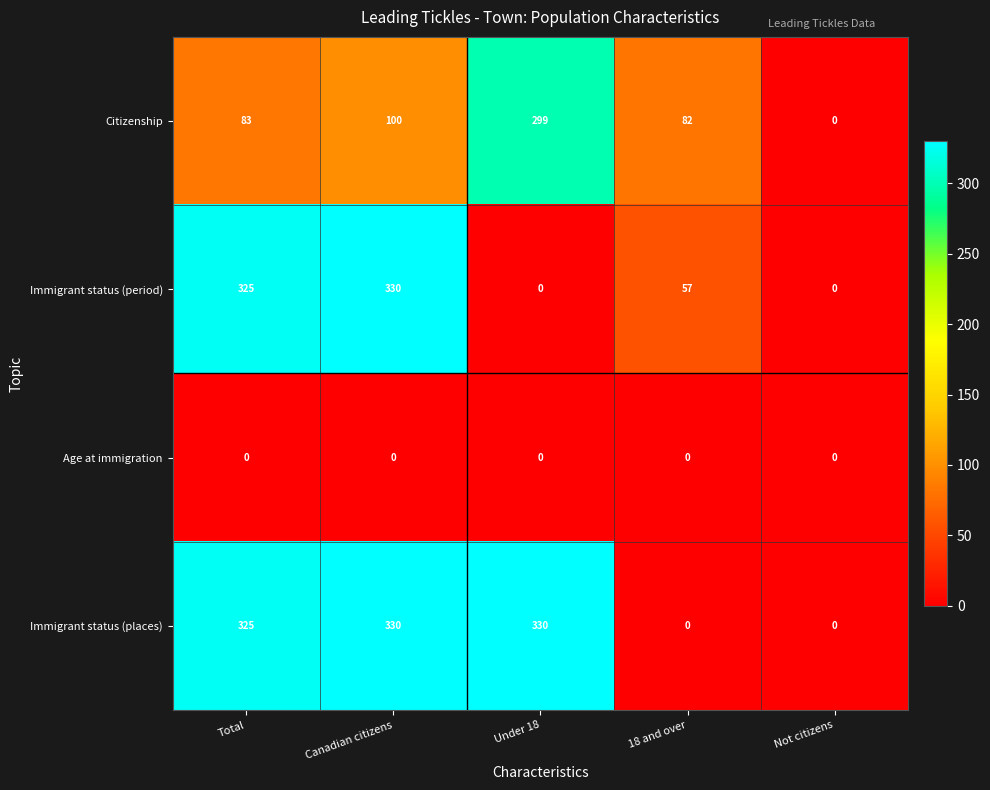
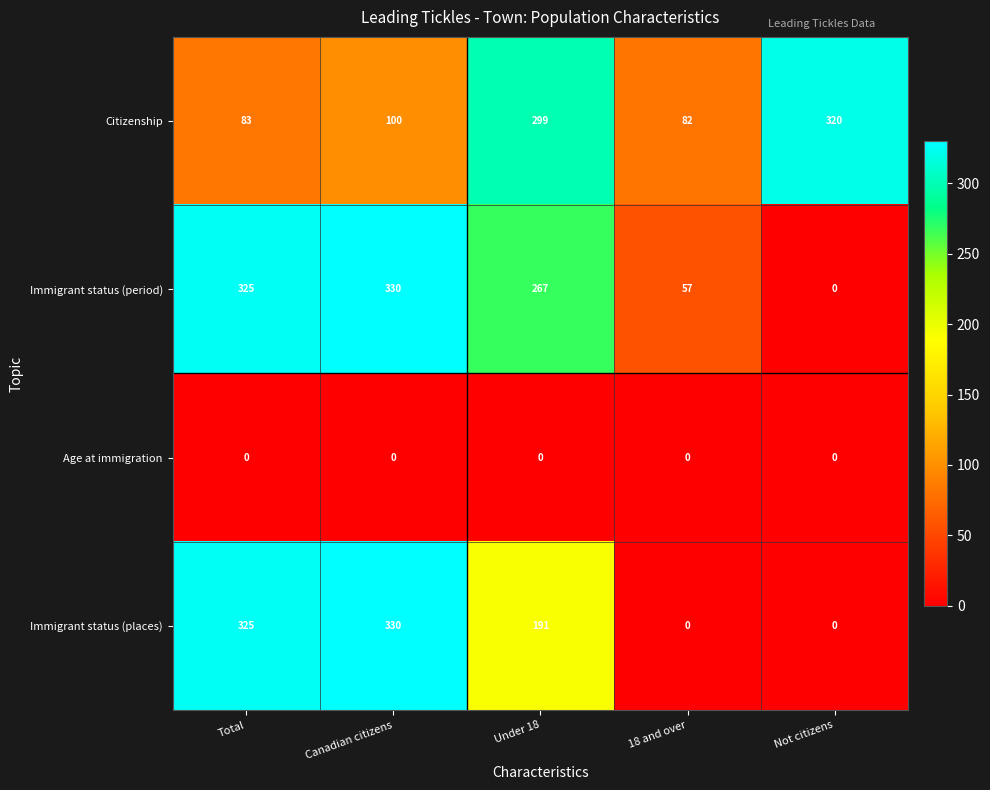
Citizenship, Not citizens: 0 -> 320
Immigrant status (period), Under 18: 0 -> 267
Immigrant status (places), Under 18: 330 -> 191
